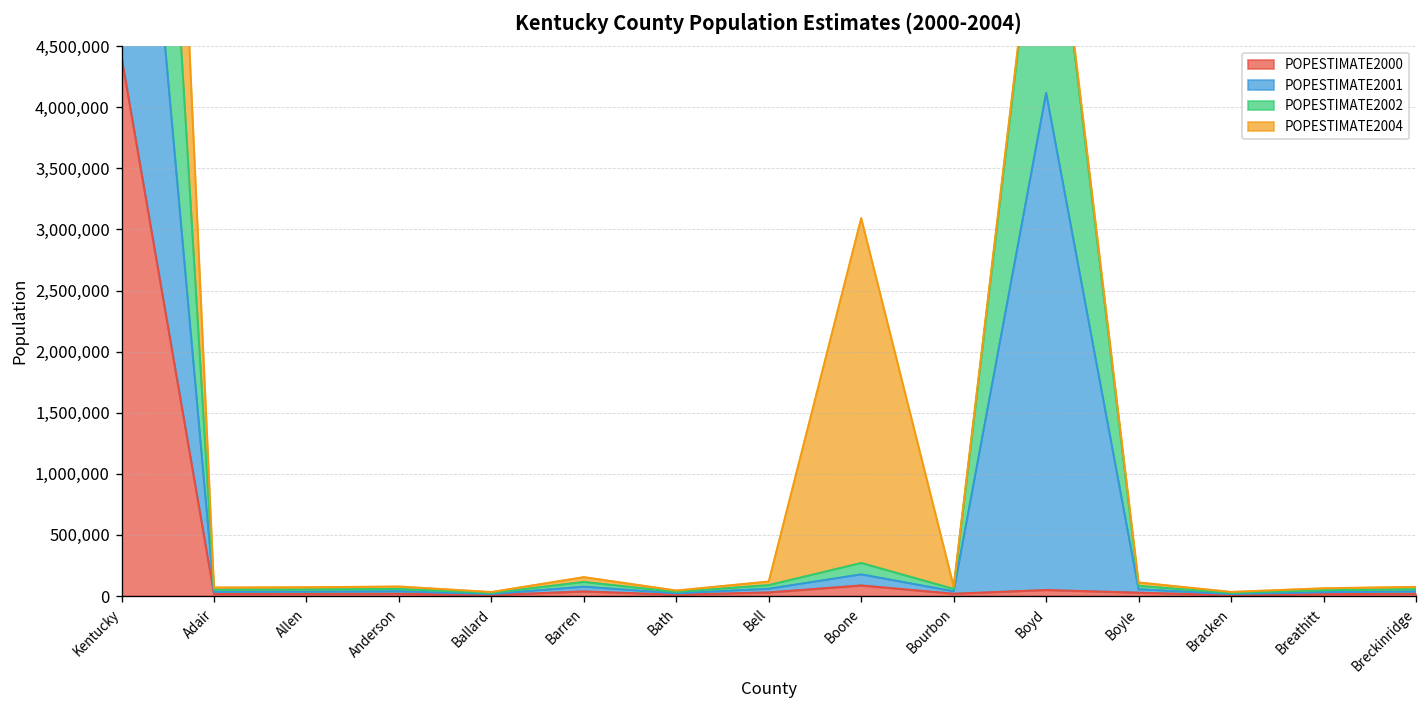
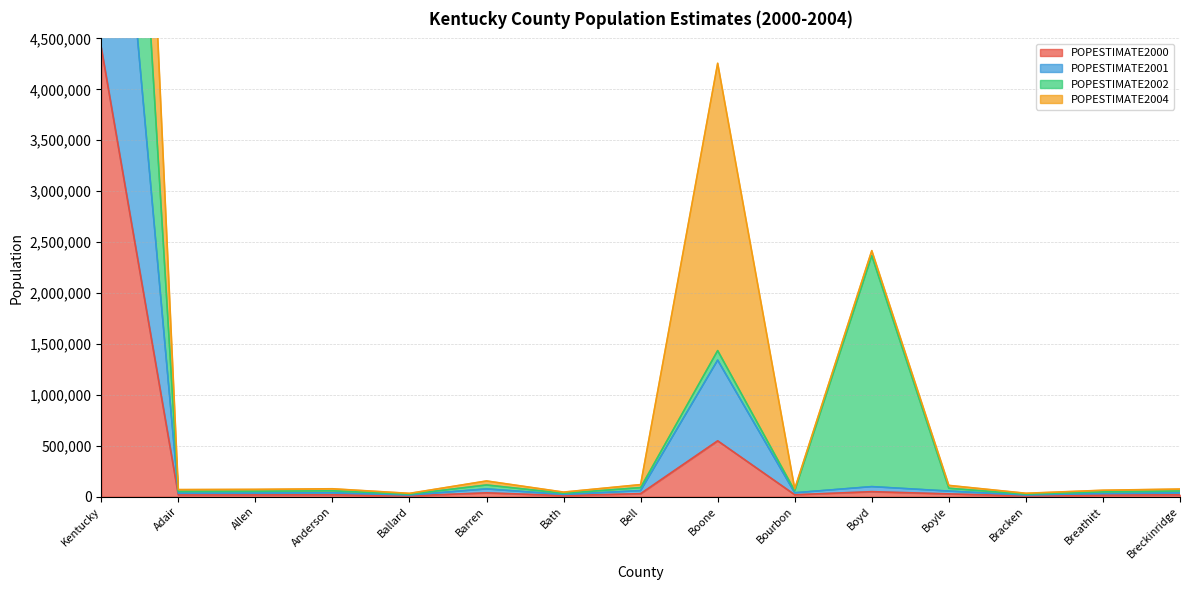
POPESTIMATE2000, Boone: 90,000 -> 550,000
POPESTIMATE2001, Boone: 90,000 -> 790,000
POPESTIMATE2001, Boyd: 4,070,000 -> 50,000
